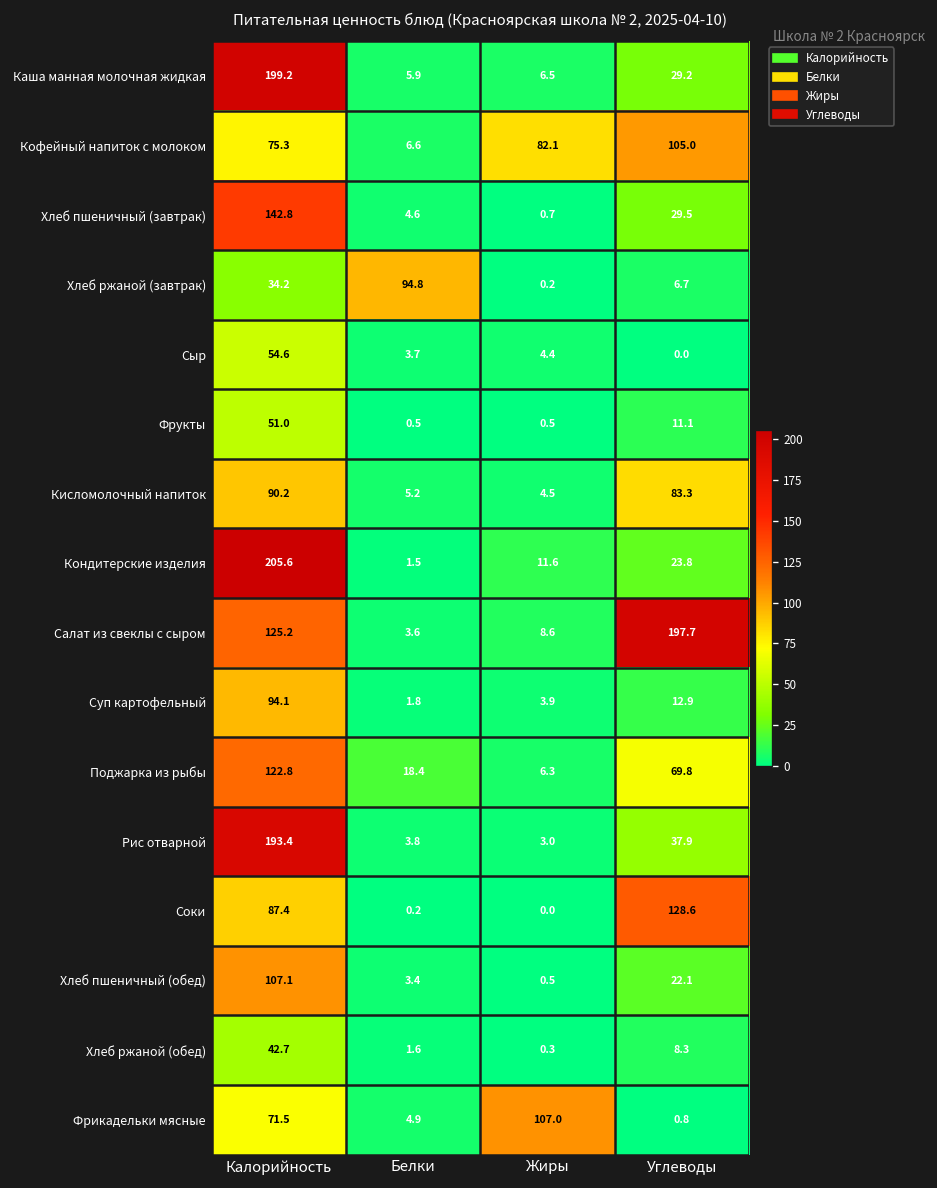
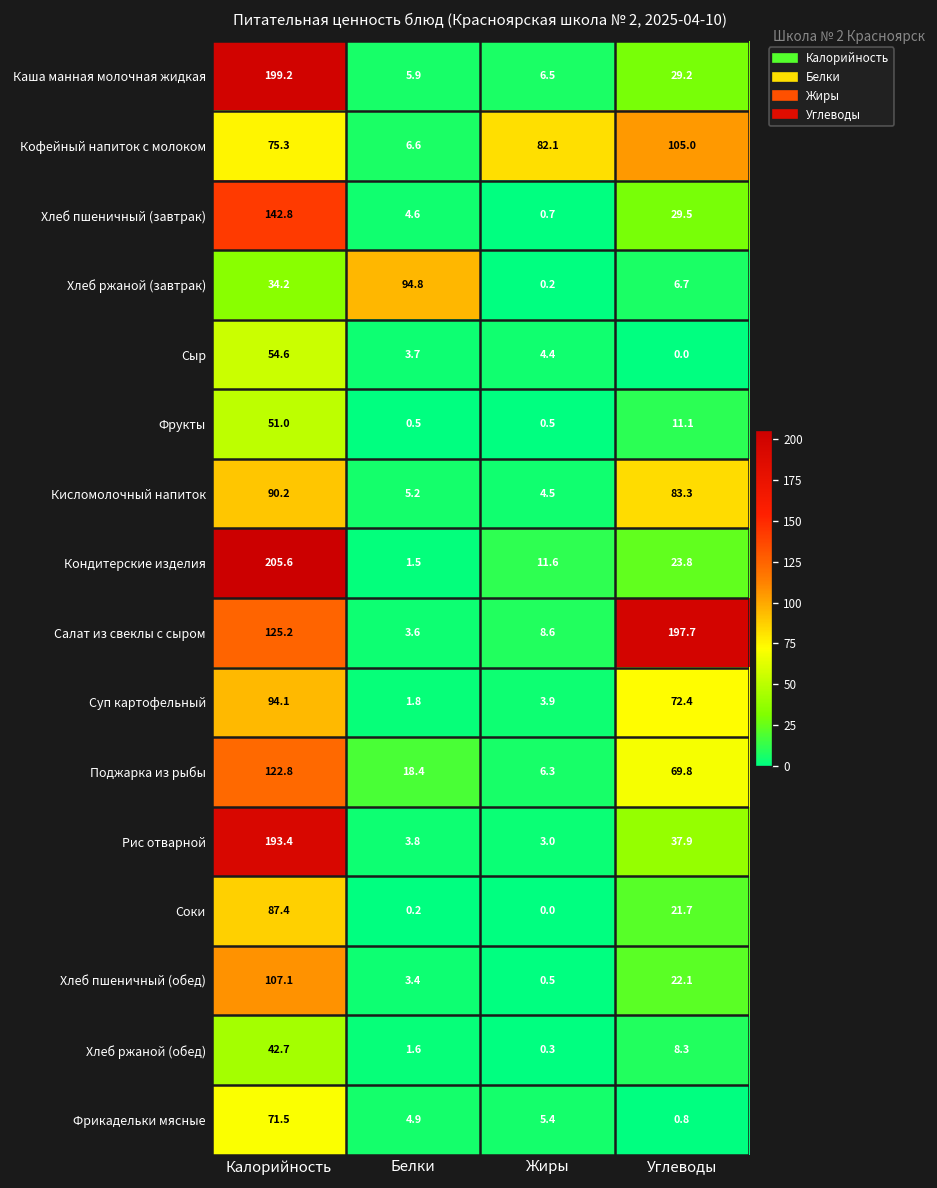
Суп картофельный, Углеводы: 12.9 -> 72.4
Соки, Углеводы: 128.6 -> 21.7
Фрикадельки мясные, Жиры: 107.0 -> 5.4
